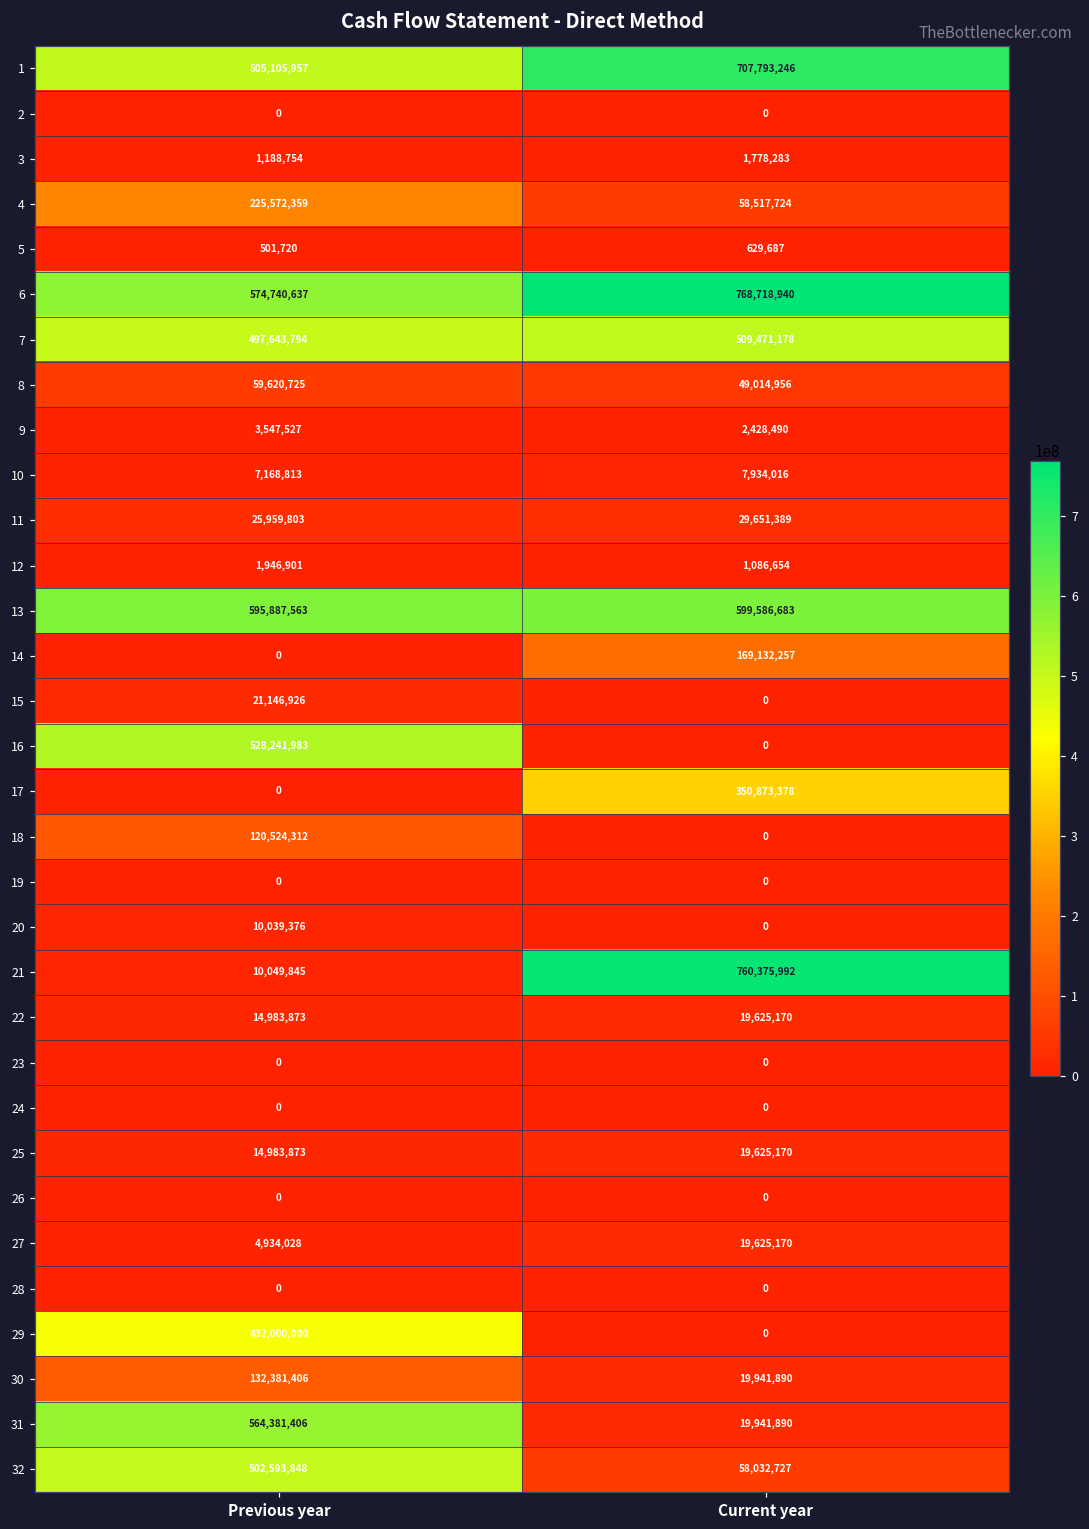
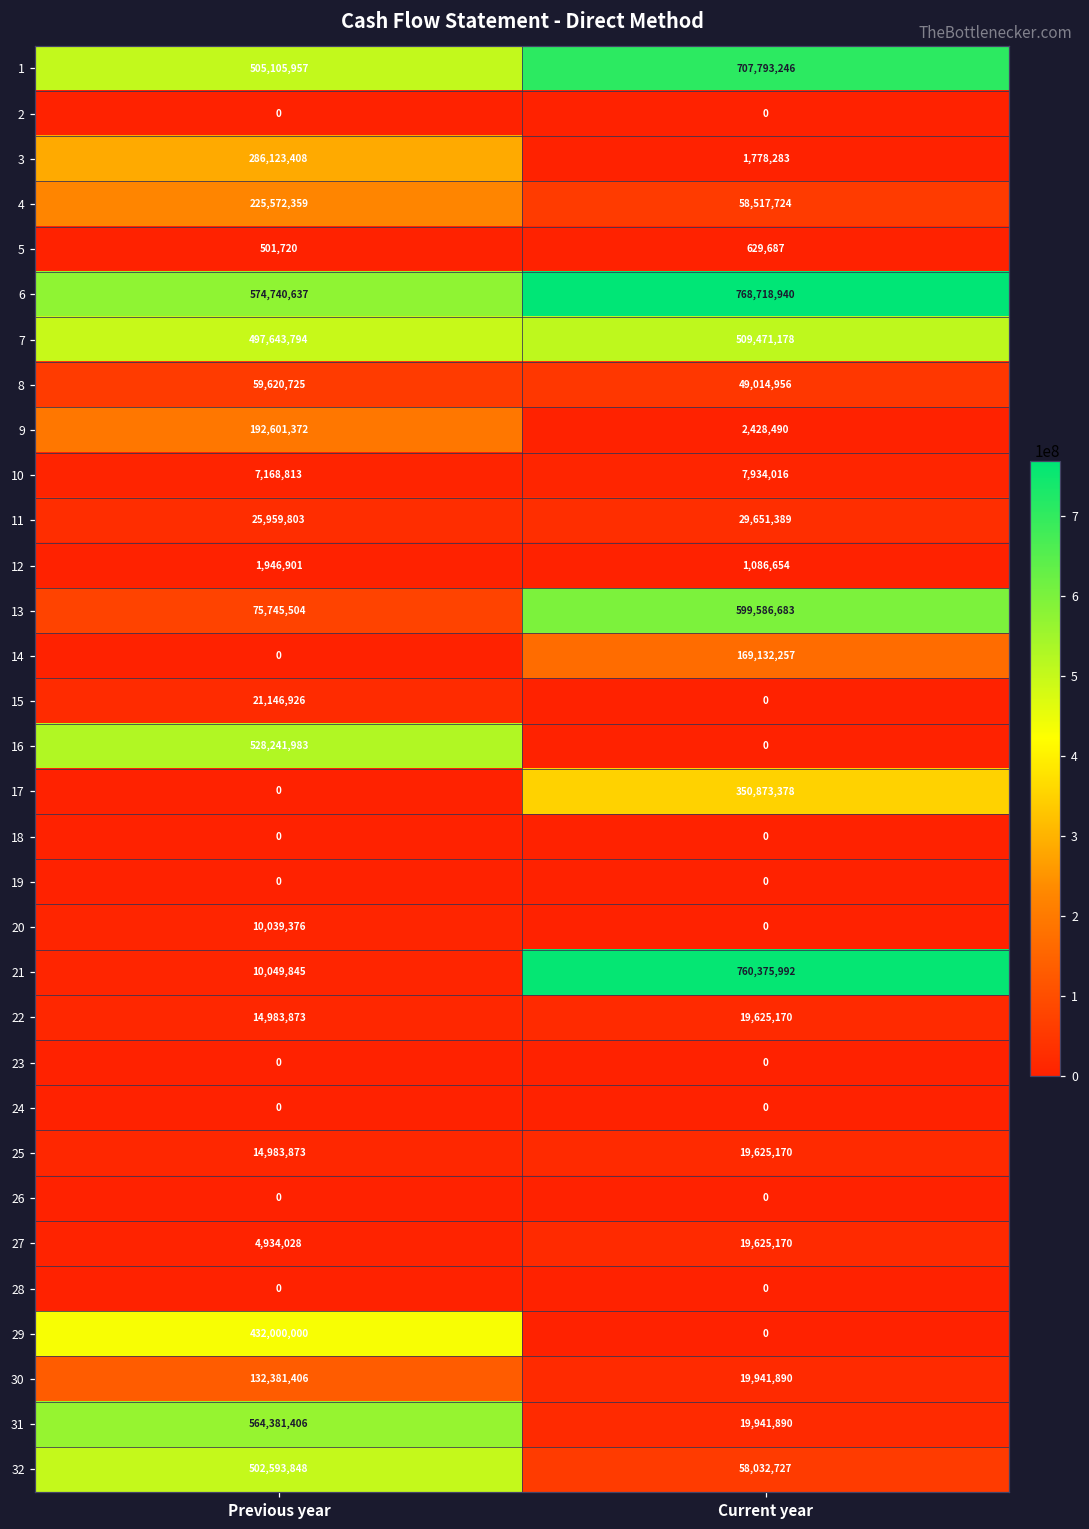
3, Previous year: 1,188,754 -> 286,123,408
9, Previous year: 3,547,527 -> 192,601,372
13, Previous year: 595,887,563 -> 75,745,504
18, Previous year: 120,524,312 -> 0
